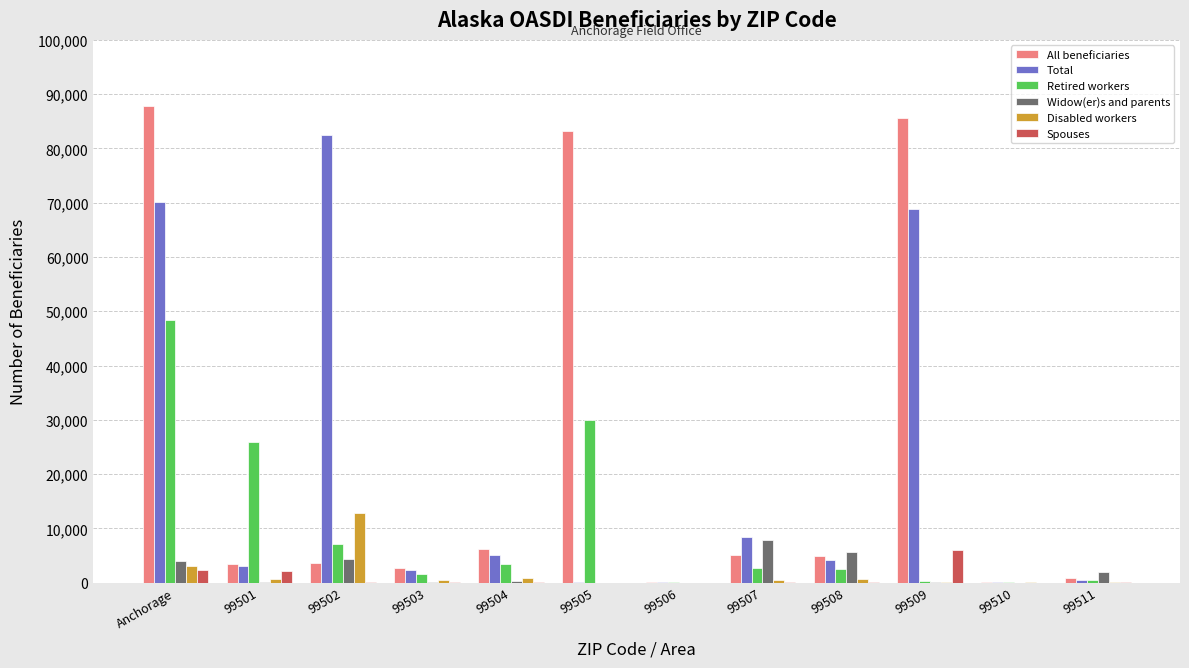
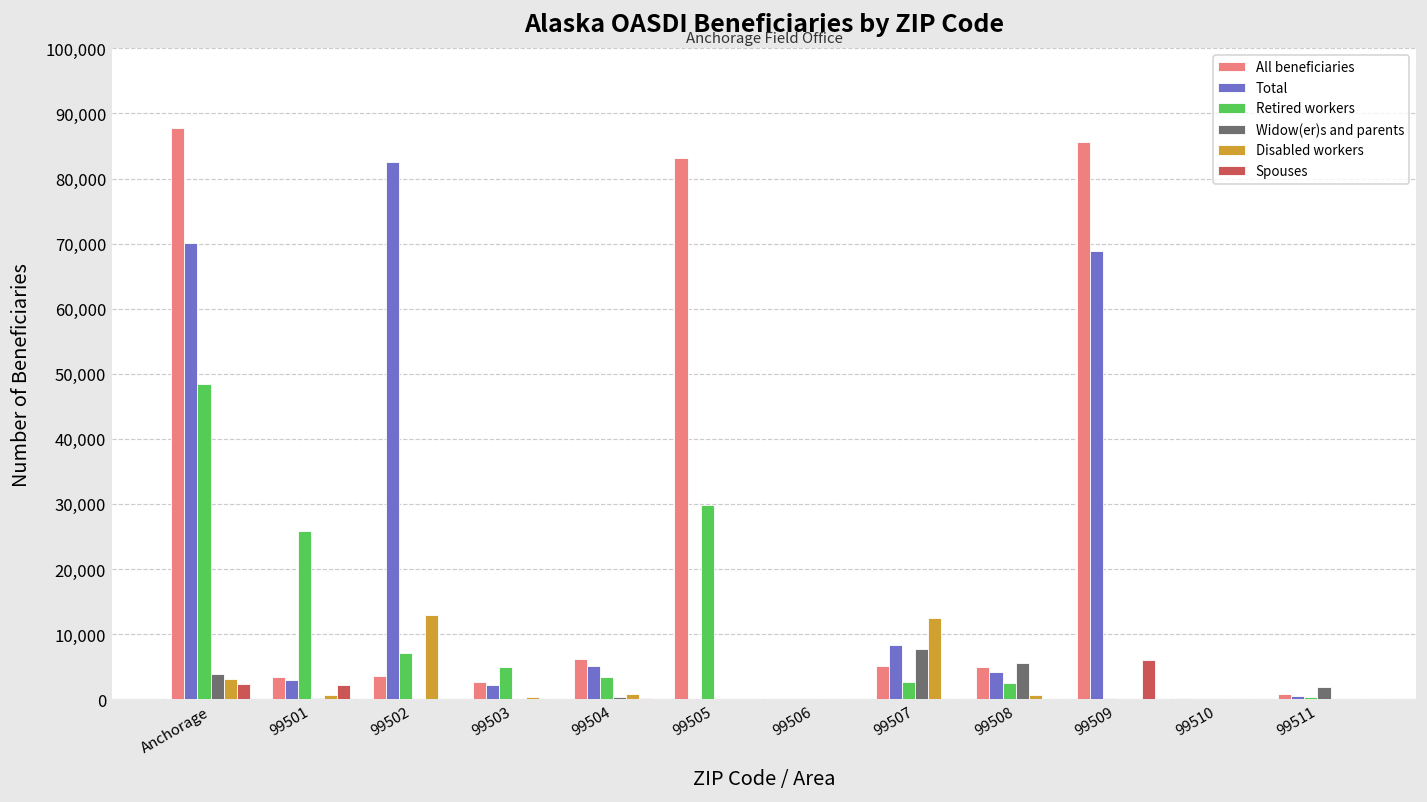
Widow(er)s and parents, 99502: 4,000 -> 0
Retired workers, 99503: 2,000 -> 5,000
Disabled workers, 99507: 0 -> 13,000
